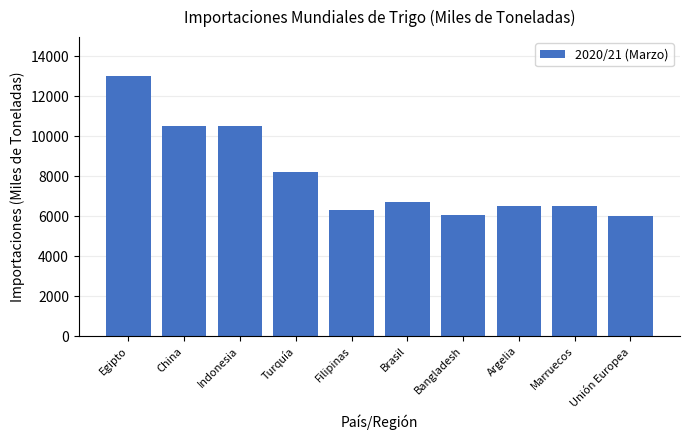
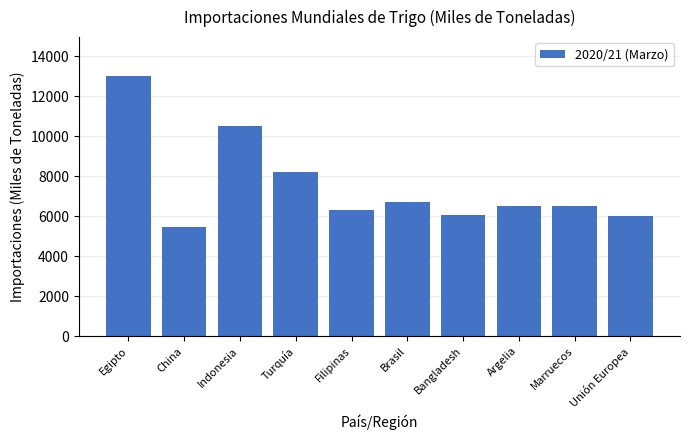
China: 10500 -> 5500
